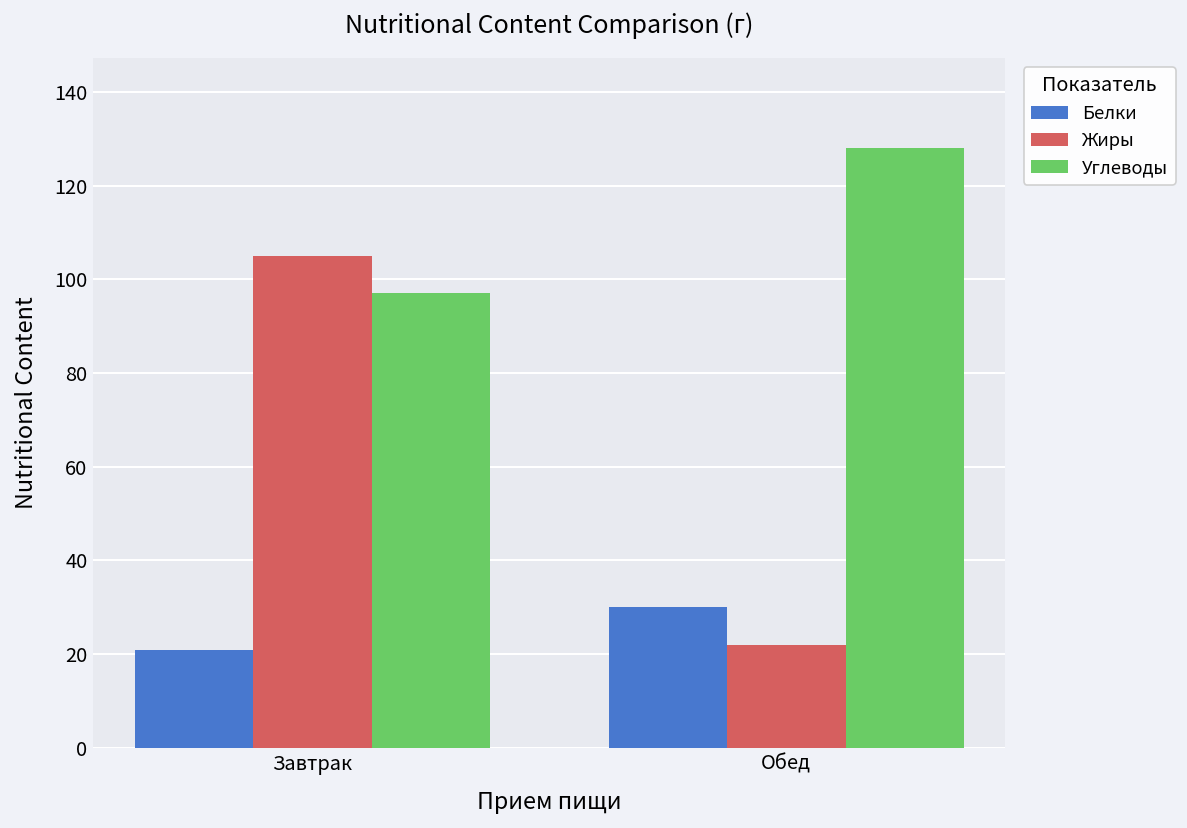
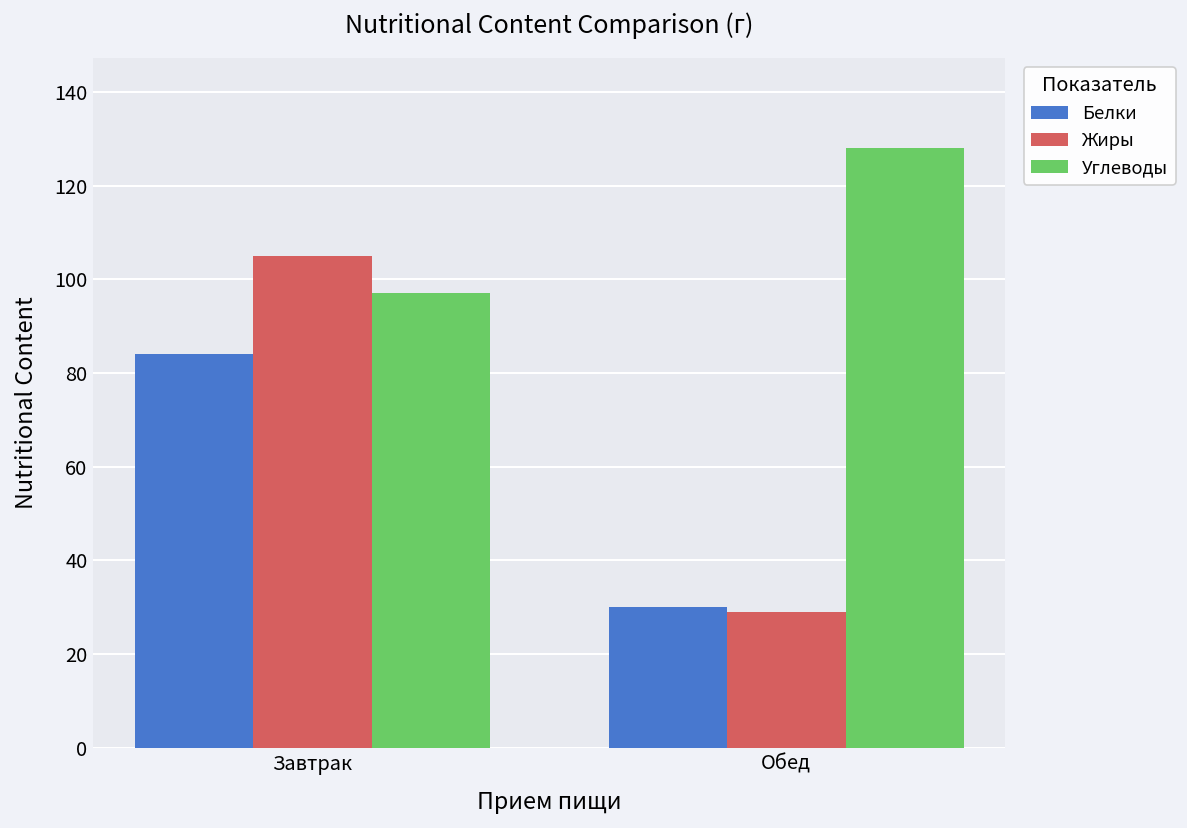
Белки, Завтрак: 21 -> 84
Жиры, Обед: 22 -> 29
